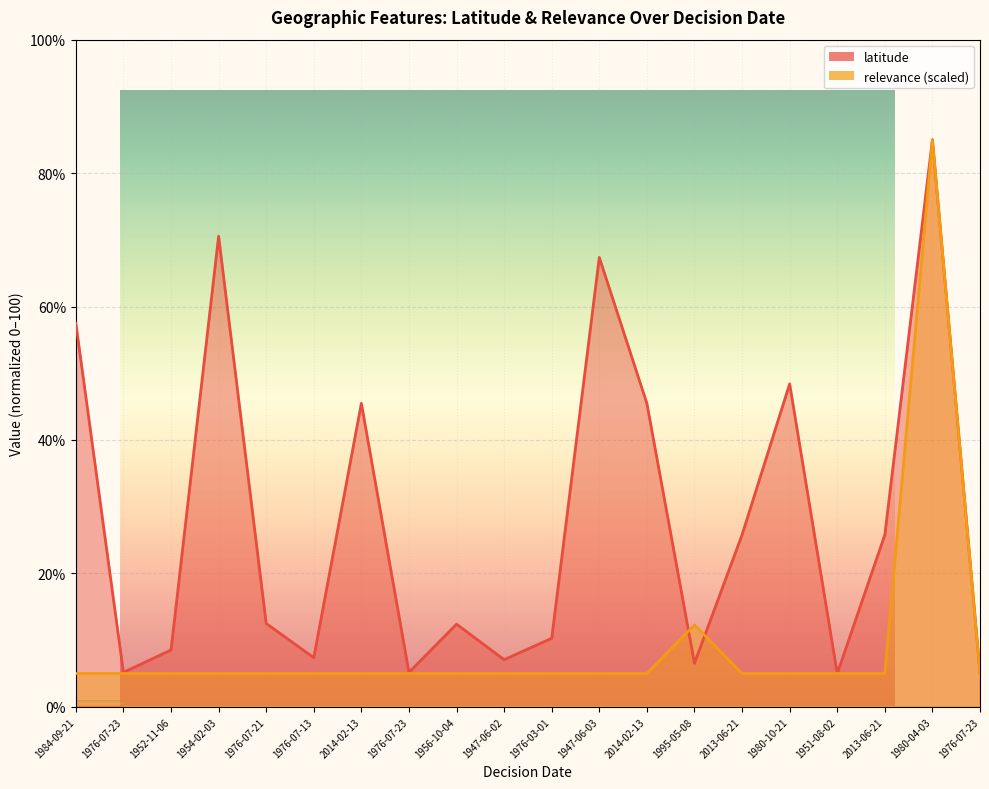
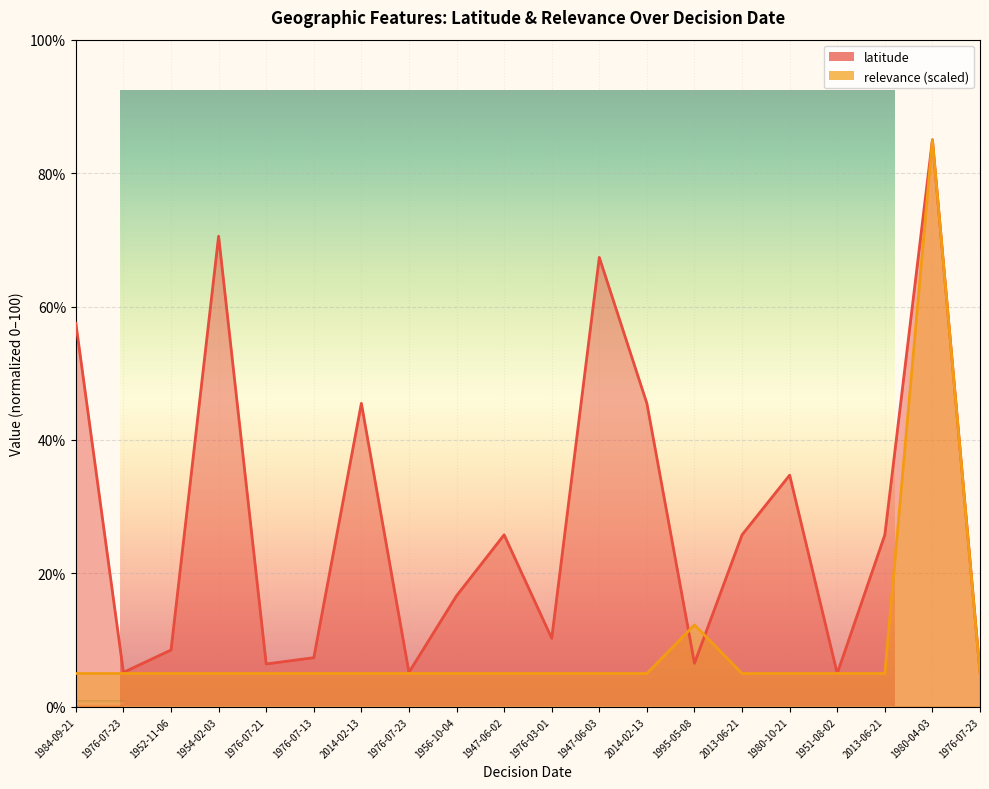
Geographic Features: Latitude & Relevance Over Decision Date, latitude, 1976-07-21: 13% -> 6%
Geographic Features: Latitude & Relevance Over Decision Date, latitude, 1956-10-04: 12% -> 17%
Geographic Features: Latitude & Relevance Over Decision Date, latitude, 1947-06-02: 7% -> 26%
Geographic Features: Latitude & Relevance Over Decision Date, latitude, 1980-10-21: 48% -> 35%
